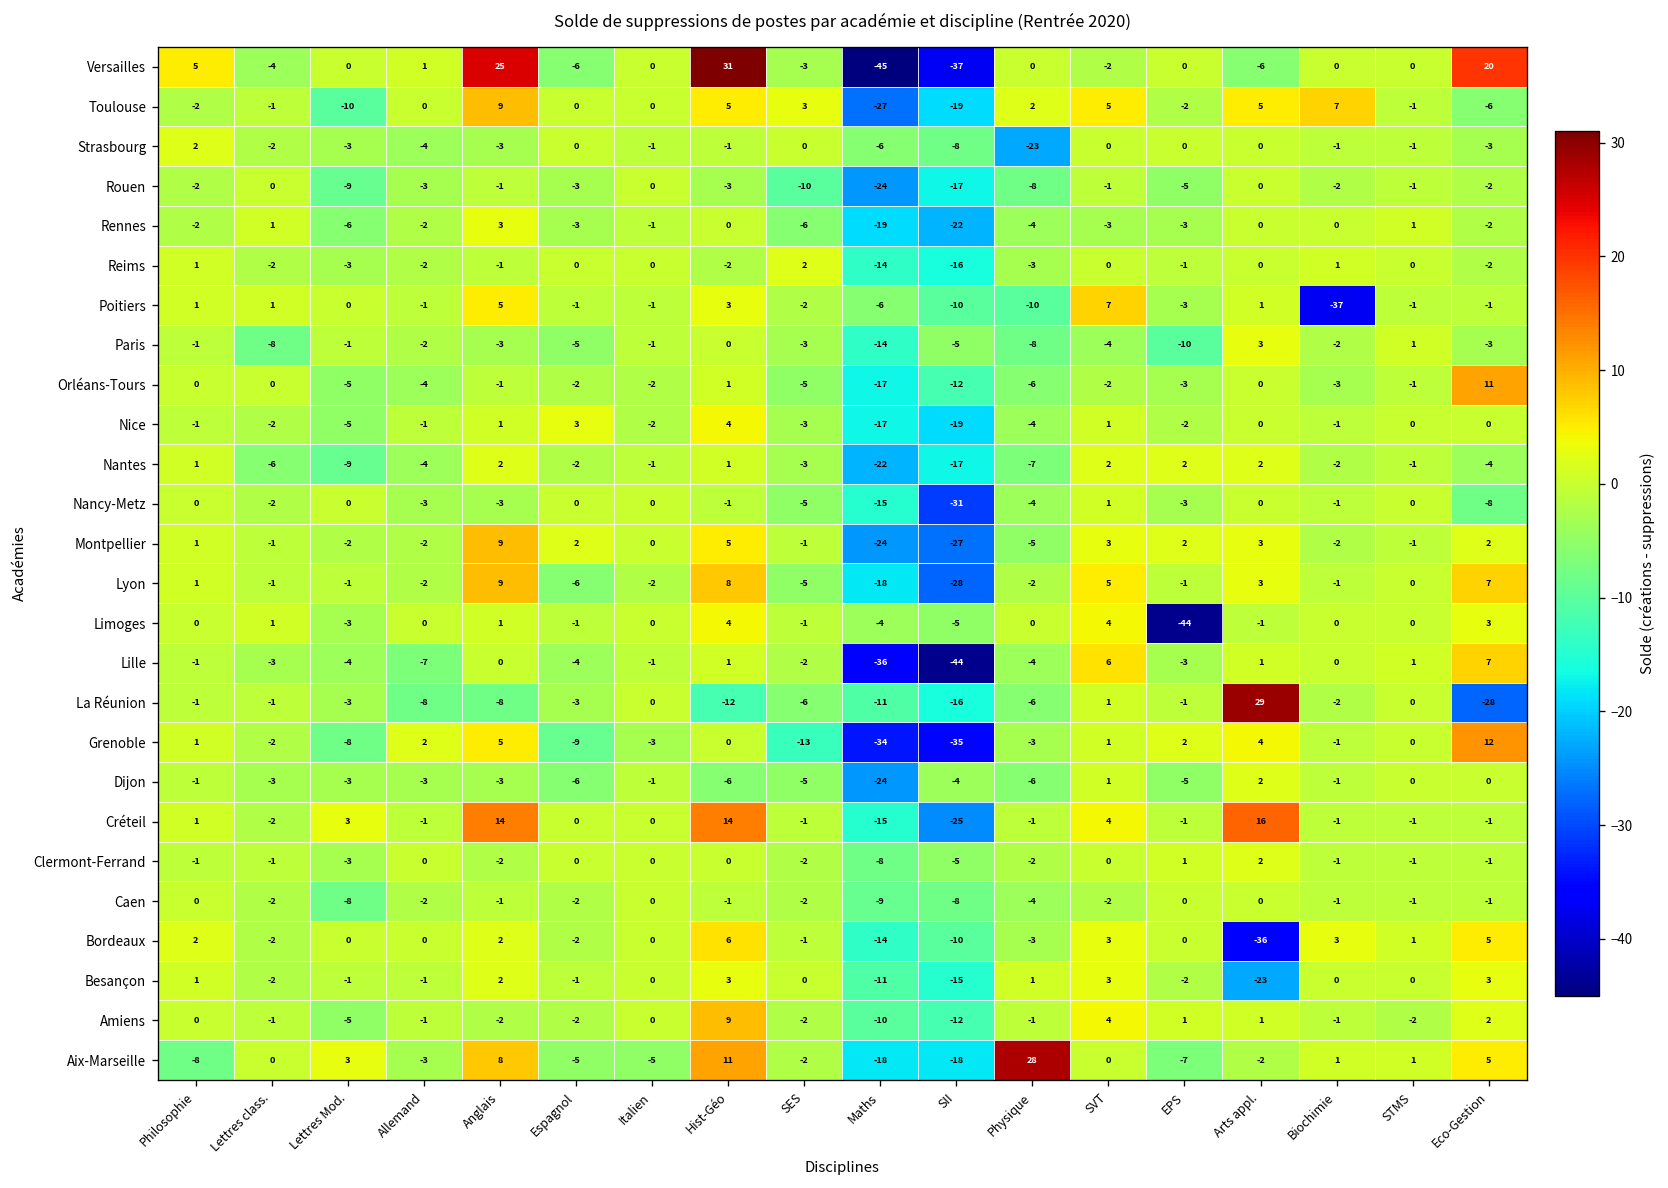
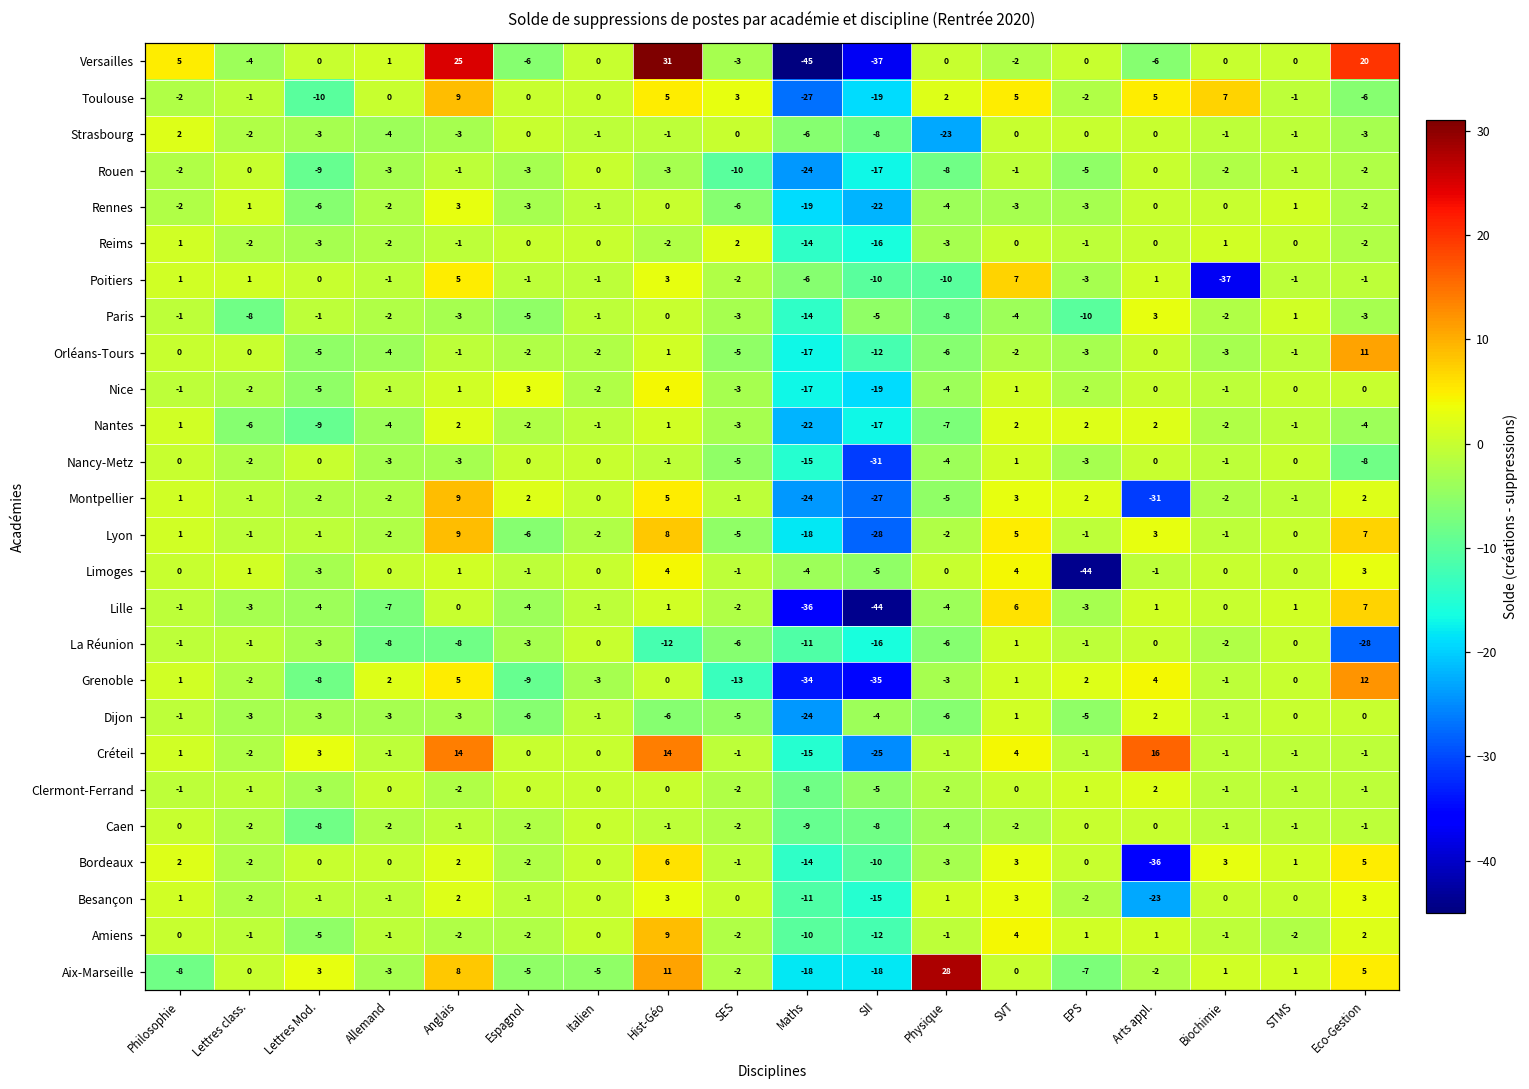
Montpellier, Arts appl.: 3 -> -31
La Réunion, Arts appl.: 29 -> 0
